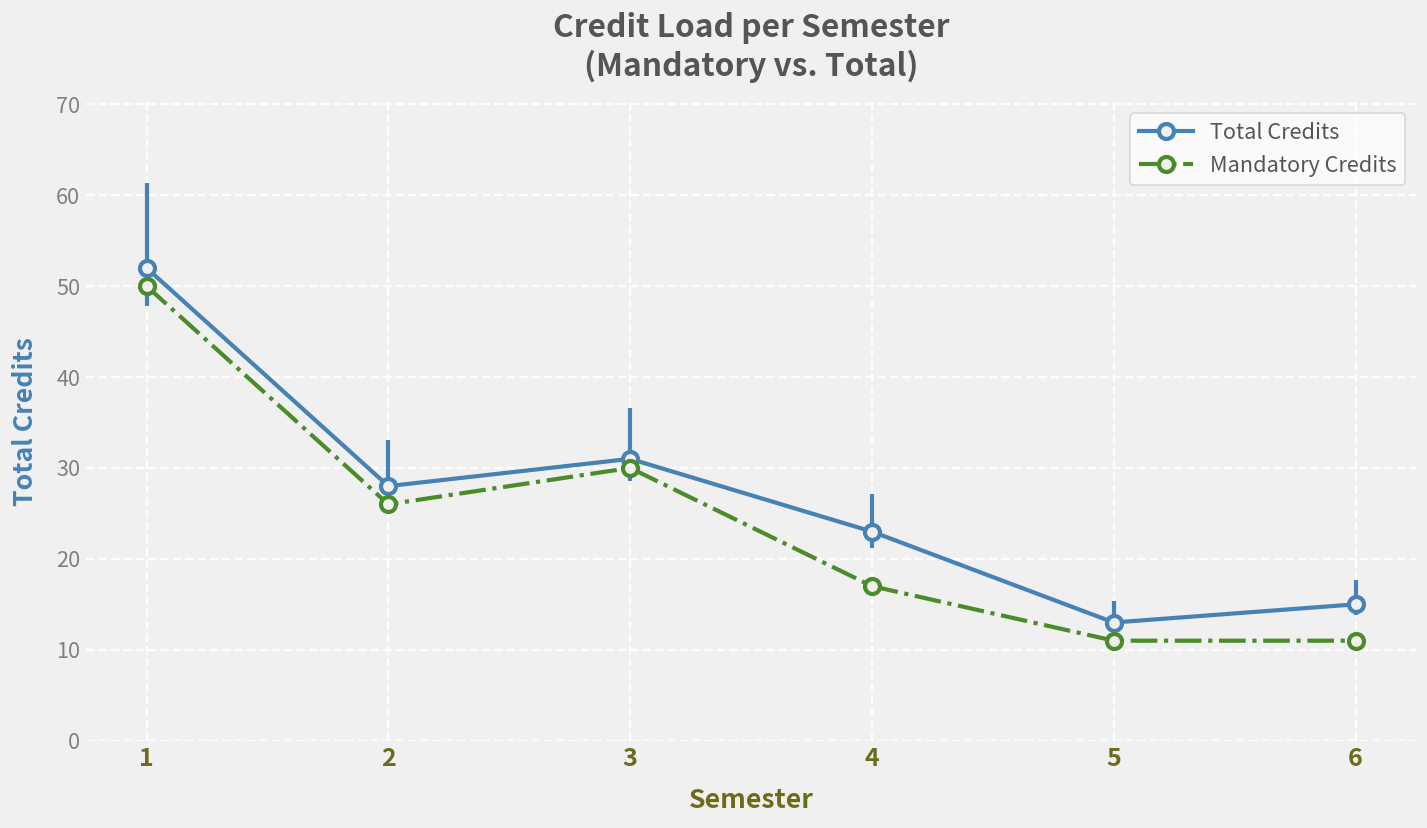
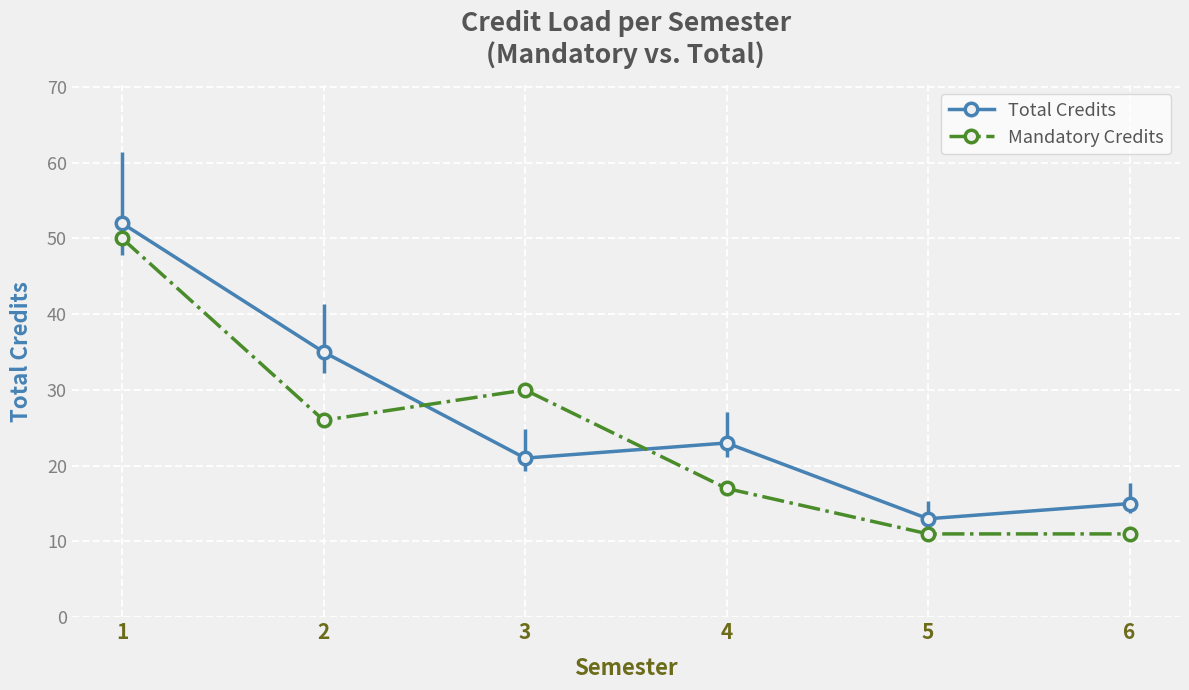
Total Credits, 2: 28 -> 35
Total Credits, 3: 31 -> 21
